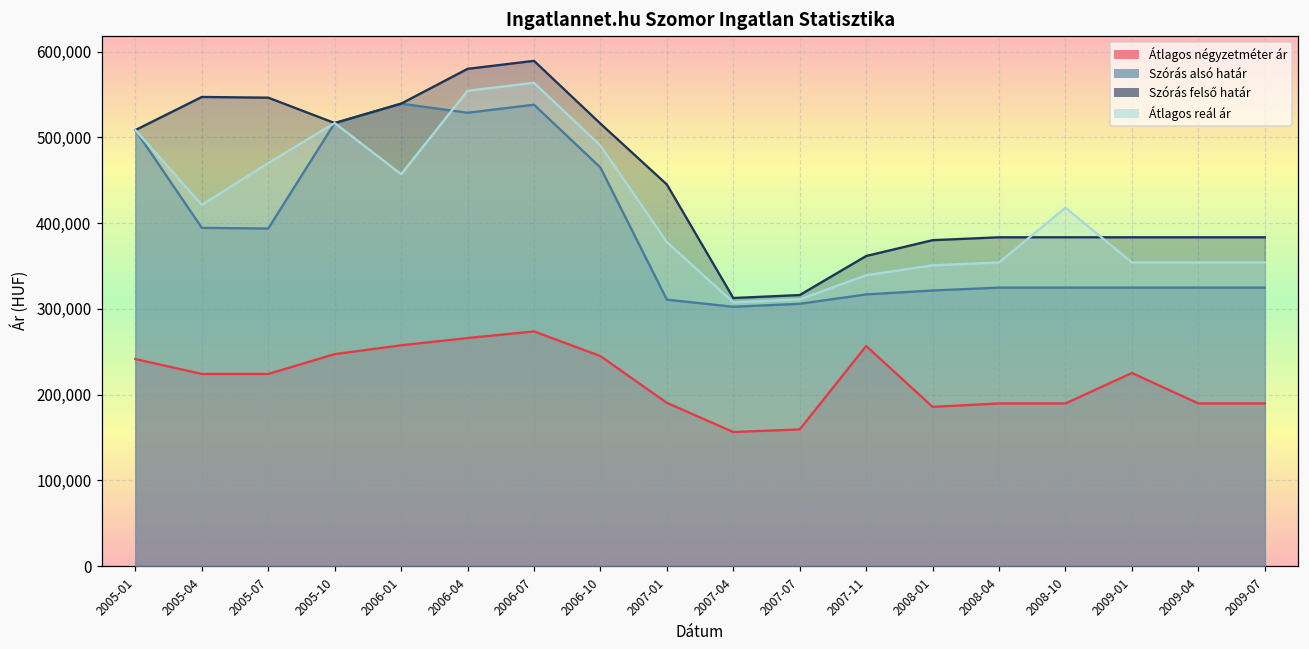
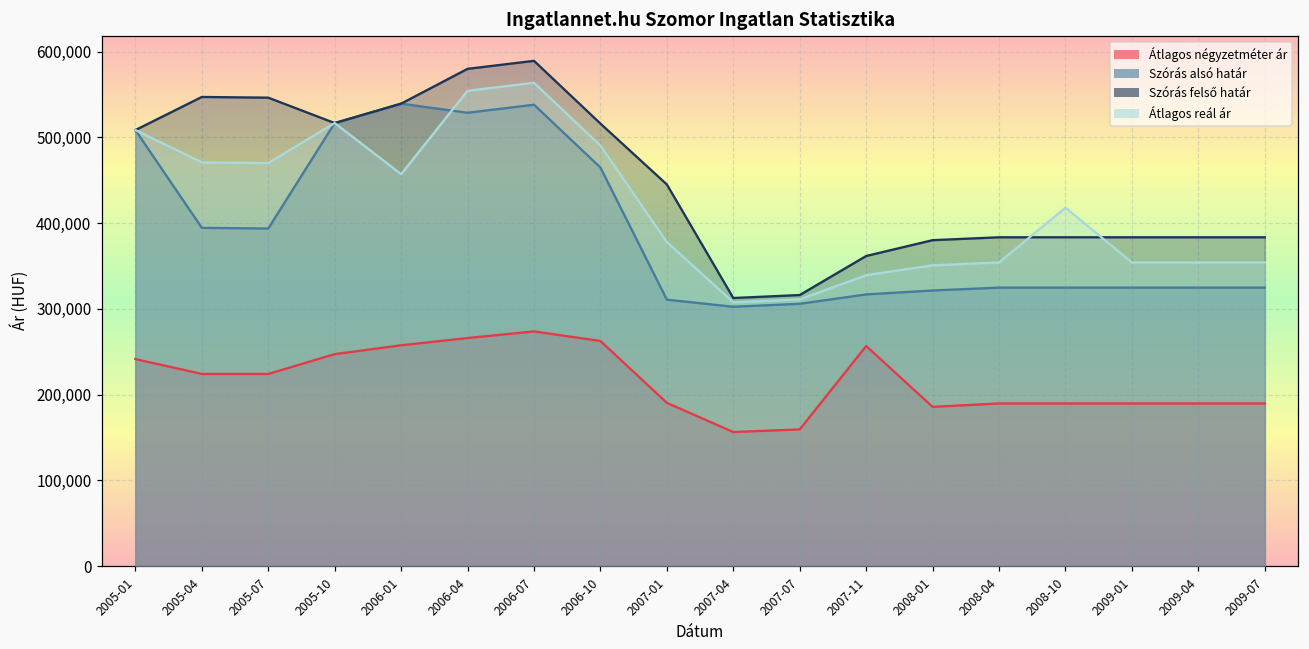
Átlagos reál ár, 2005-04: 420,000 -> 470,000
Átlagos négyzetméter ár, 2006-10: 240,000 -> 260,000
Átlagos négyzetméter ár, 2009-01: 230,000 -> 190,000
